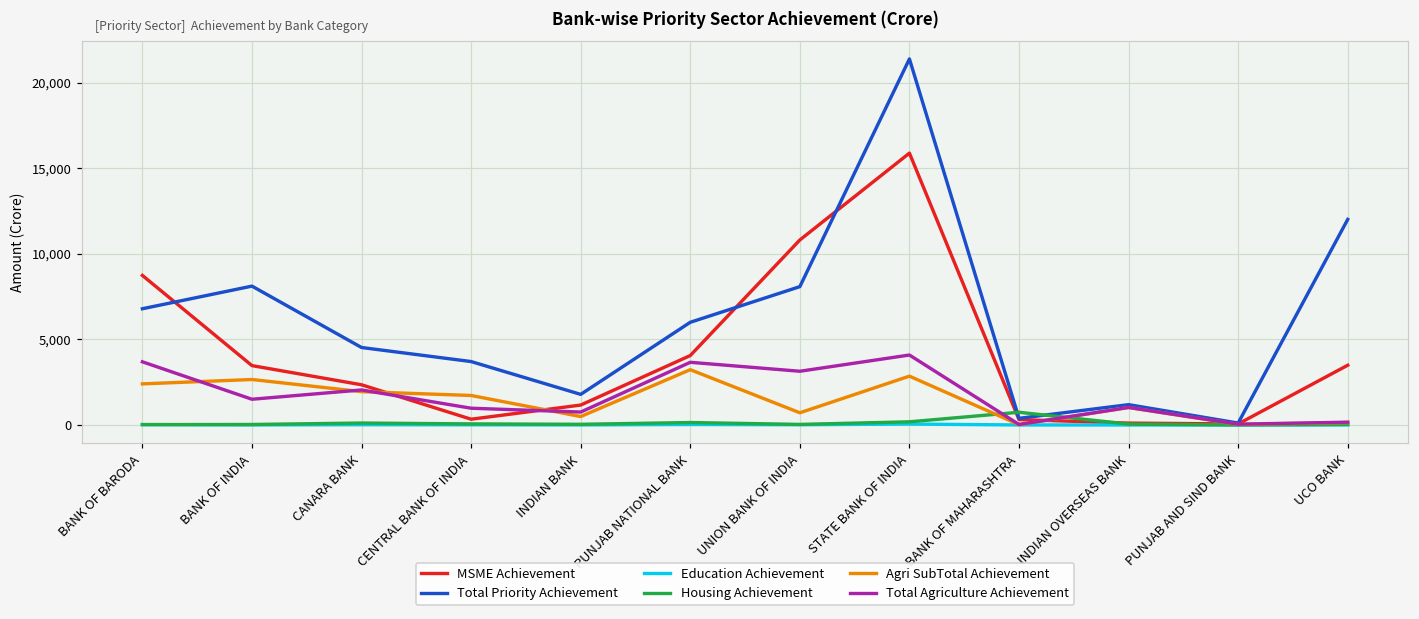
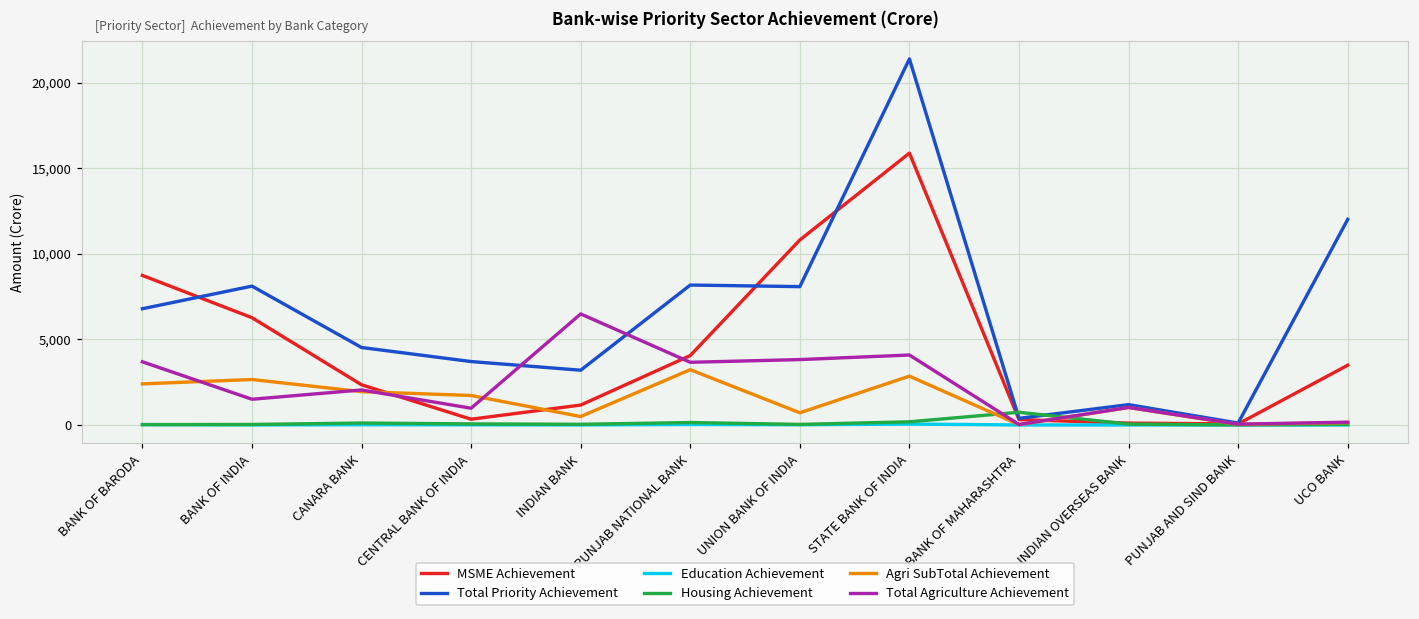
MSME Achievement, BANK OF INDIA: 3,500 -> 6,300
Total Priority Achievement, INDIAN BANK: 1,800 -> 3,200
Total Agriculture Achievement, INDIAN BANK: 800 -> 6,500
Total Priority Achievement, PUNJAB NATIONAL BANK: 6,000 -> 8,200
Total Agriculture Achievement, UNION BANK OF INDIA: 3,100 -> 3,800
